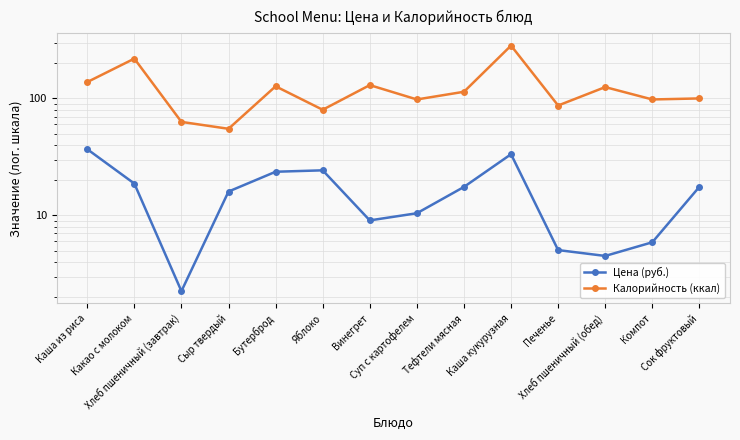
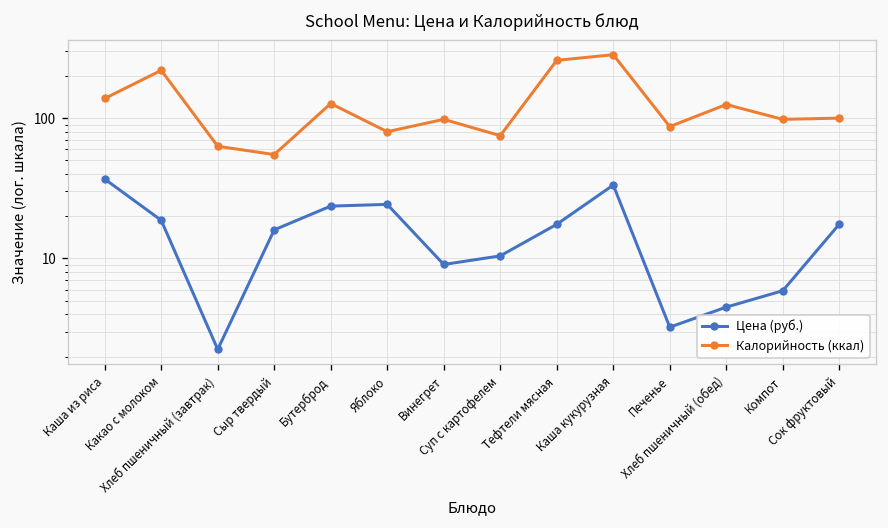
Калорийность (ккал), Винегрет: 130 -> 100
Калорийность (ккал), Суп с картофелем: 100 -> 80
Калорийность (ккал), Тефтели мясная: 110 -> 260
Цена (руб.), Печенье: 5.1 -> 3.2
